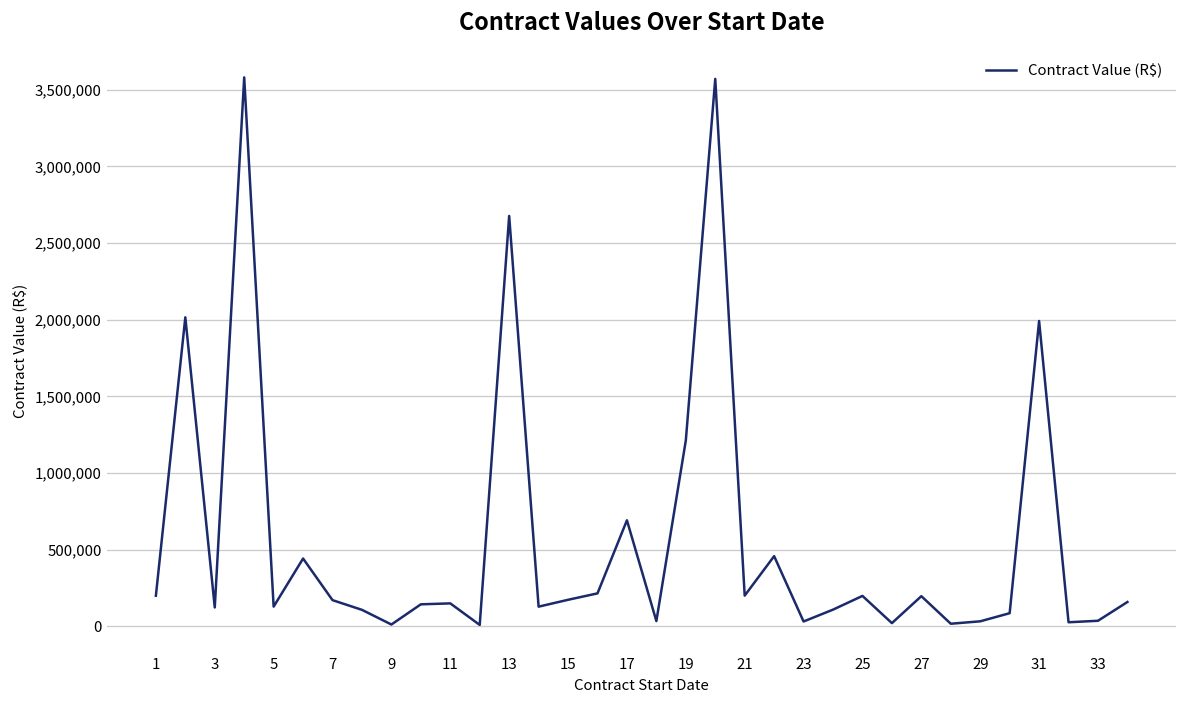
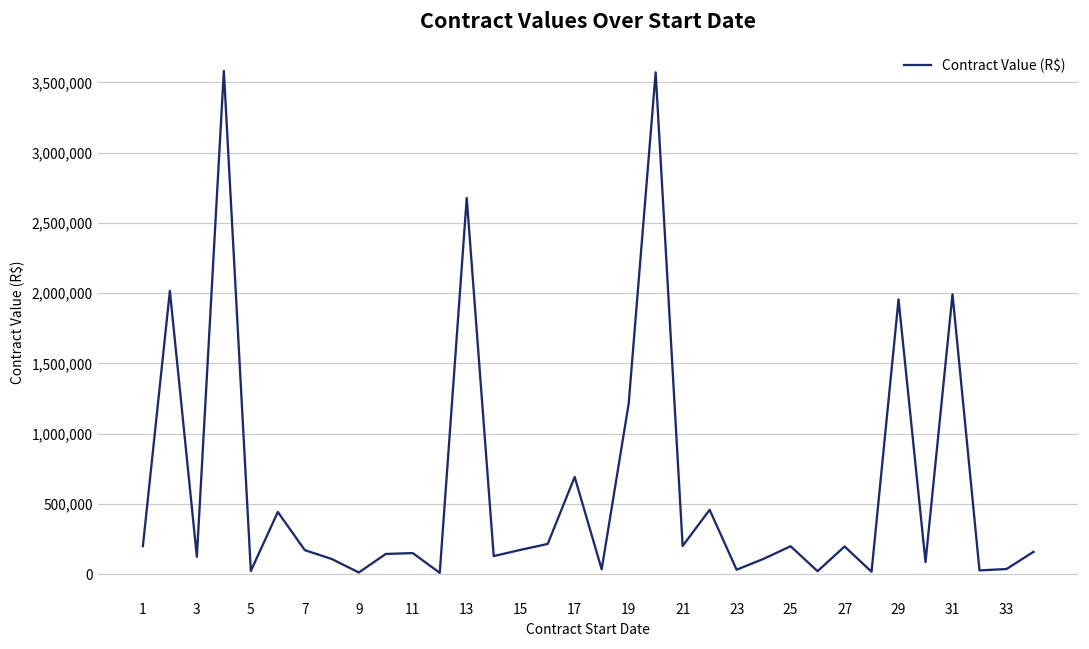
5: 130,000 -> 20,000
29: 30,000 -> 1,960,000
